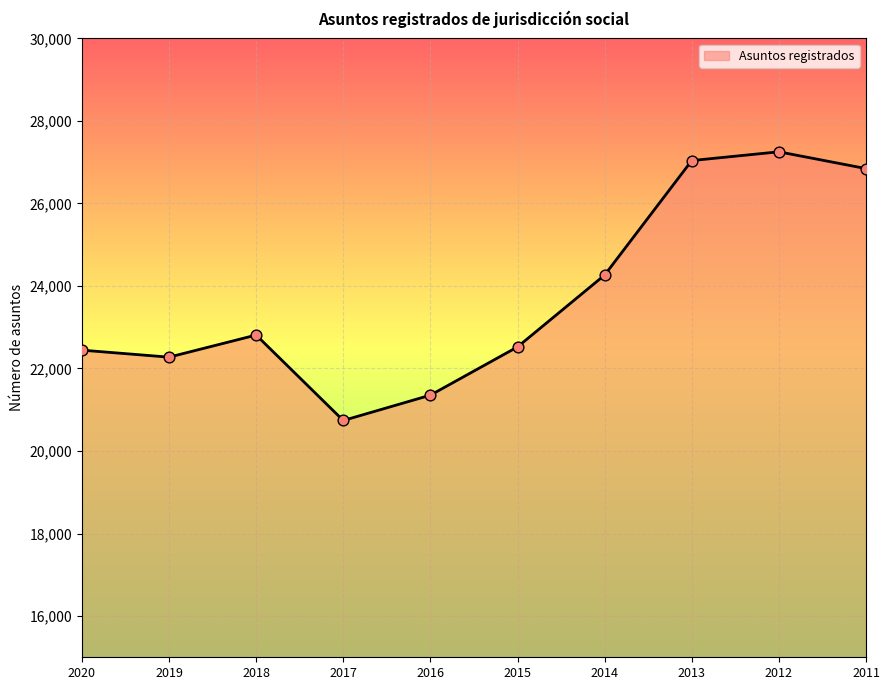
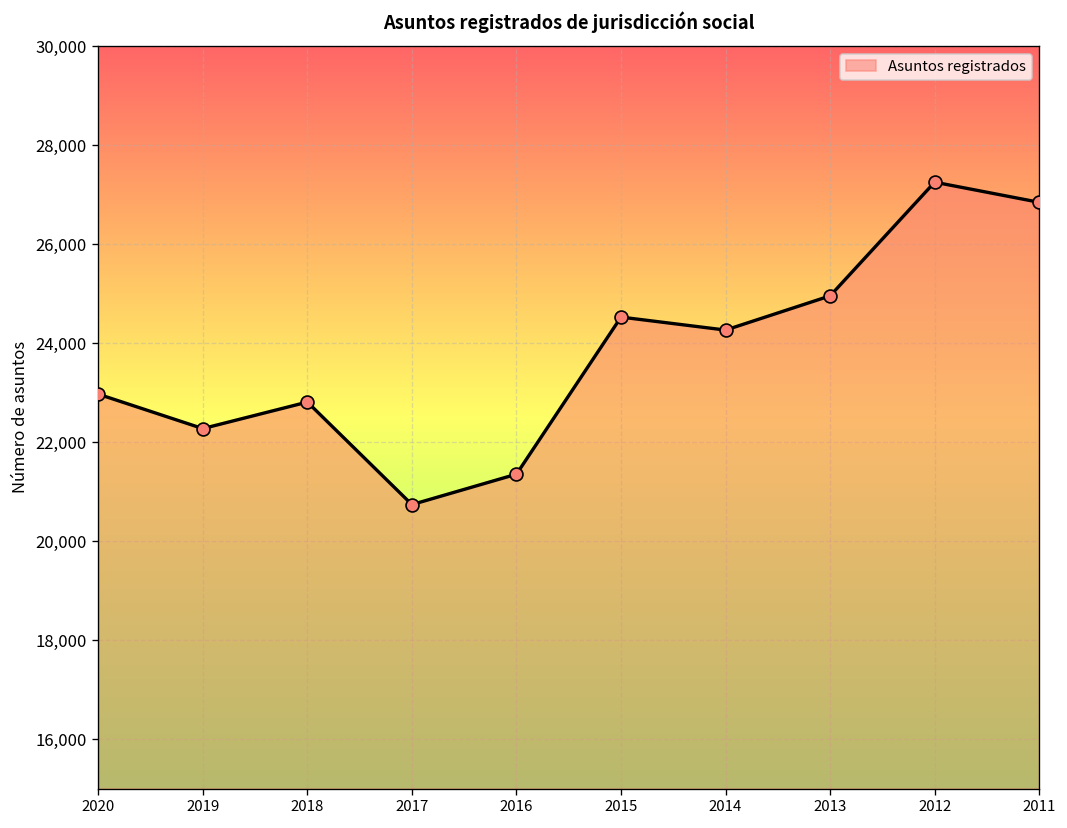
2020: 22,400 -> 23,000
2015: 22,500 -> 24,500
2013: 27,000 -> 25,000
